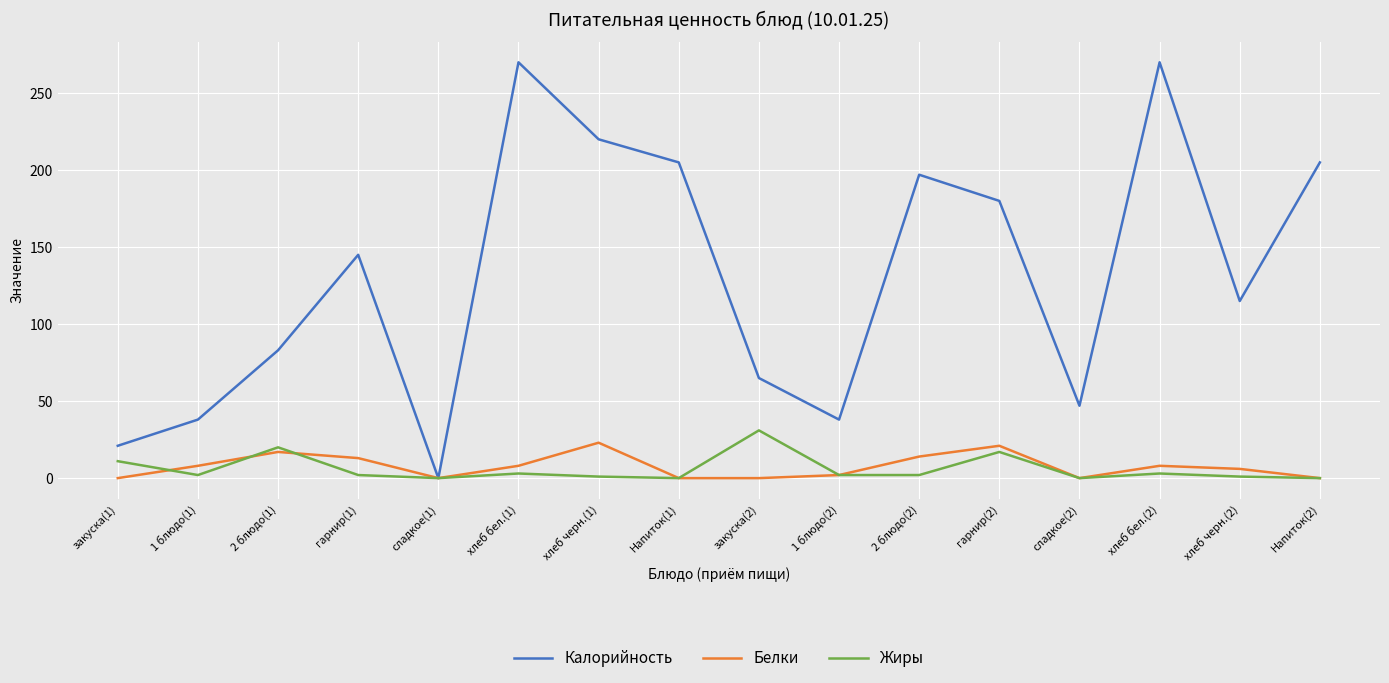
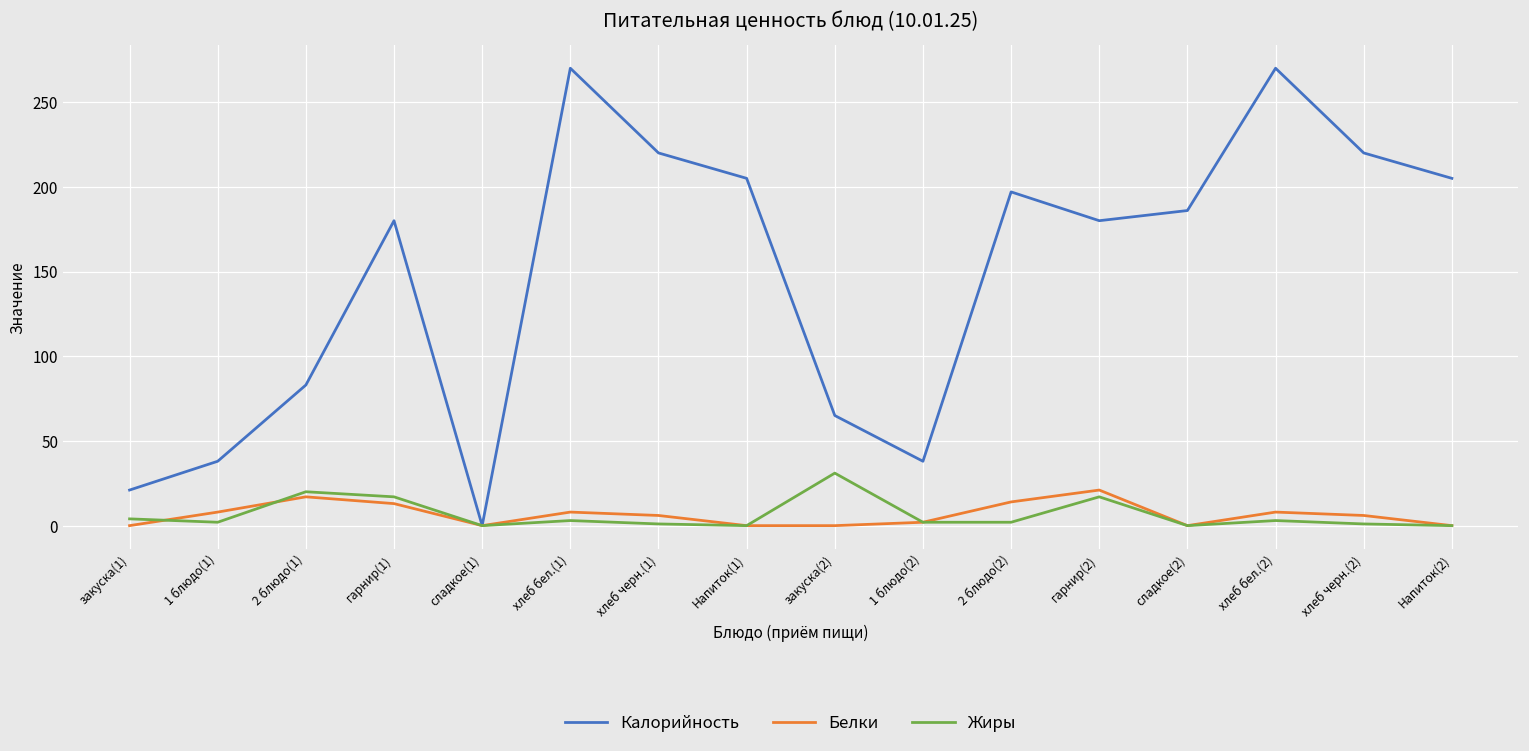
Жиры, закуска(1): 11 -> 4
Калорийность, гарнир(1): 145 -> 180
Жиры, гарнир(1): 2 -> 17
Белки, хлеб черн.(1): 23 -> 6
Калорийность, сладкое(2): 47 -> 186
Калорийность, хлеб черн.(2): 115 -> 220
